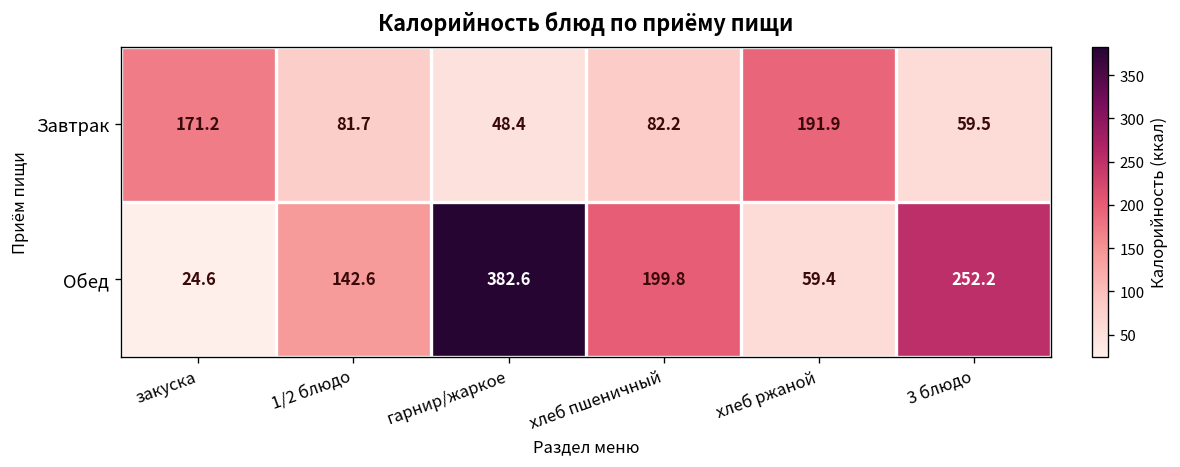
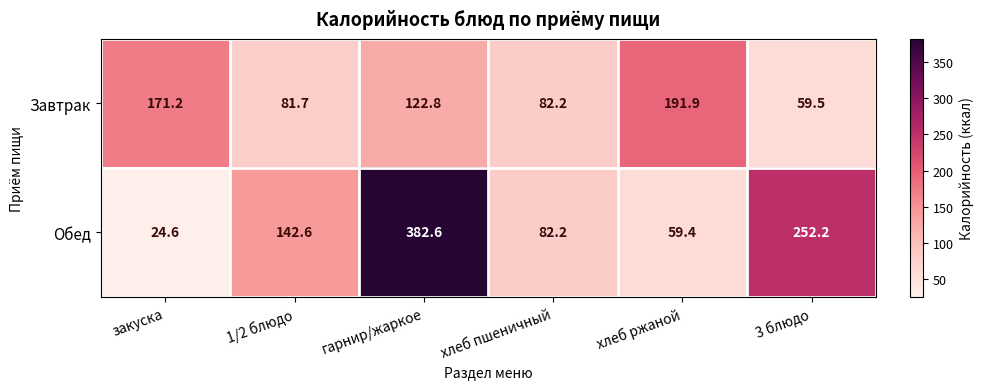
Завтрак, гарнир/жаркое: 48.4 -> 122.8
Обед, хлеб пшеничный: 199.8 -> 82.2
